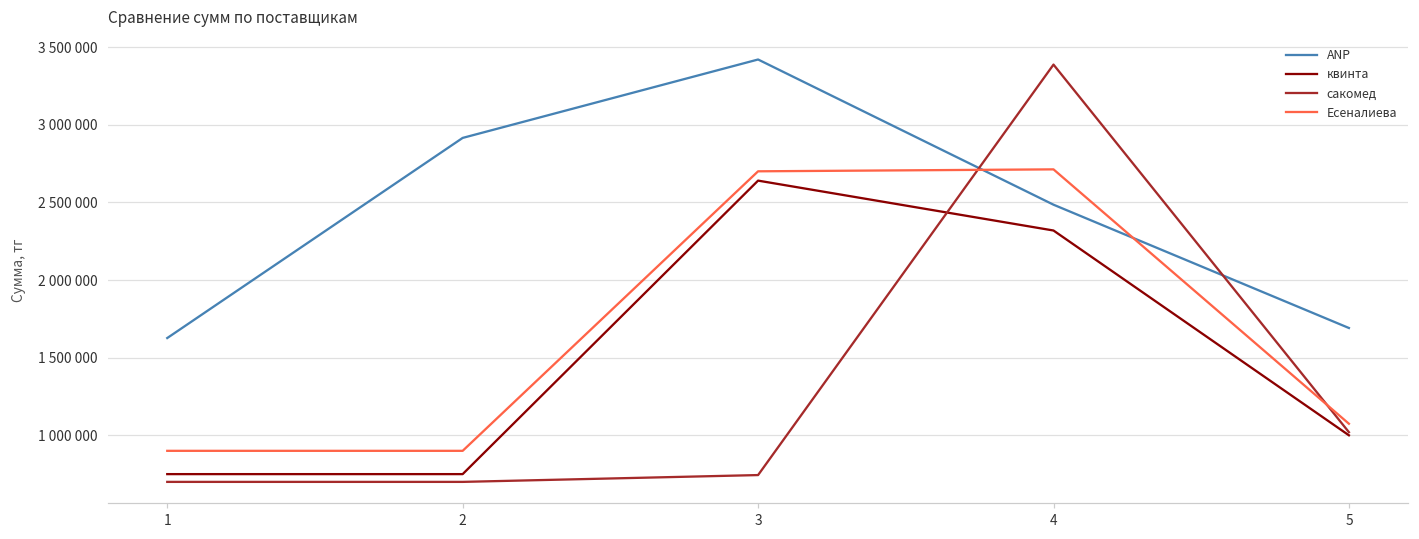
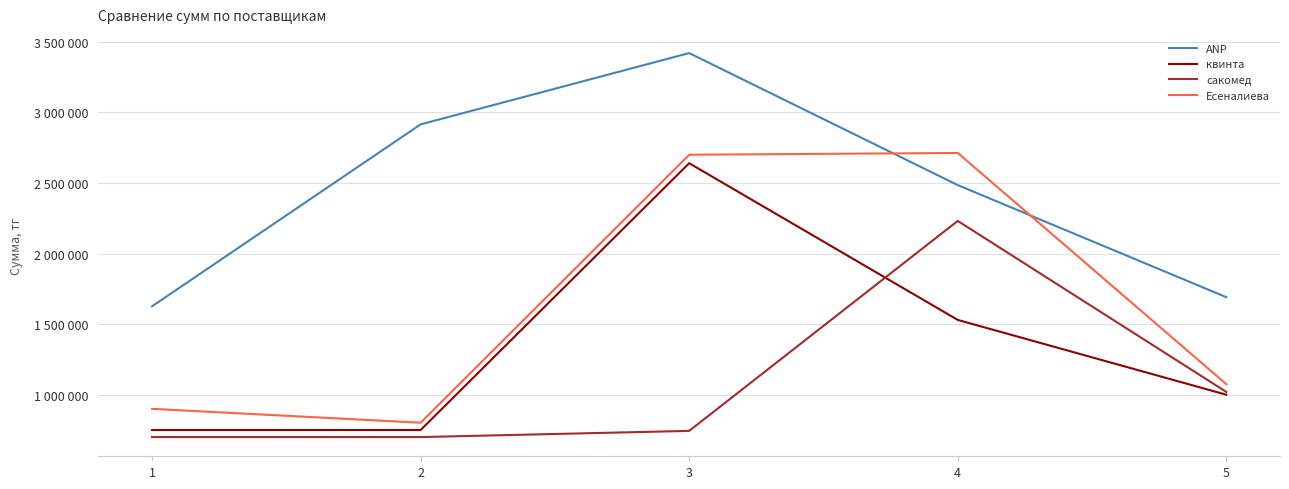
Есеналиева, 2: 900000 -> 800000
квинта, 4: 2320000 -> 1530000
сакомед, 4: 3390000 -> 2230000
